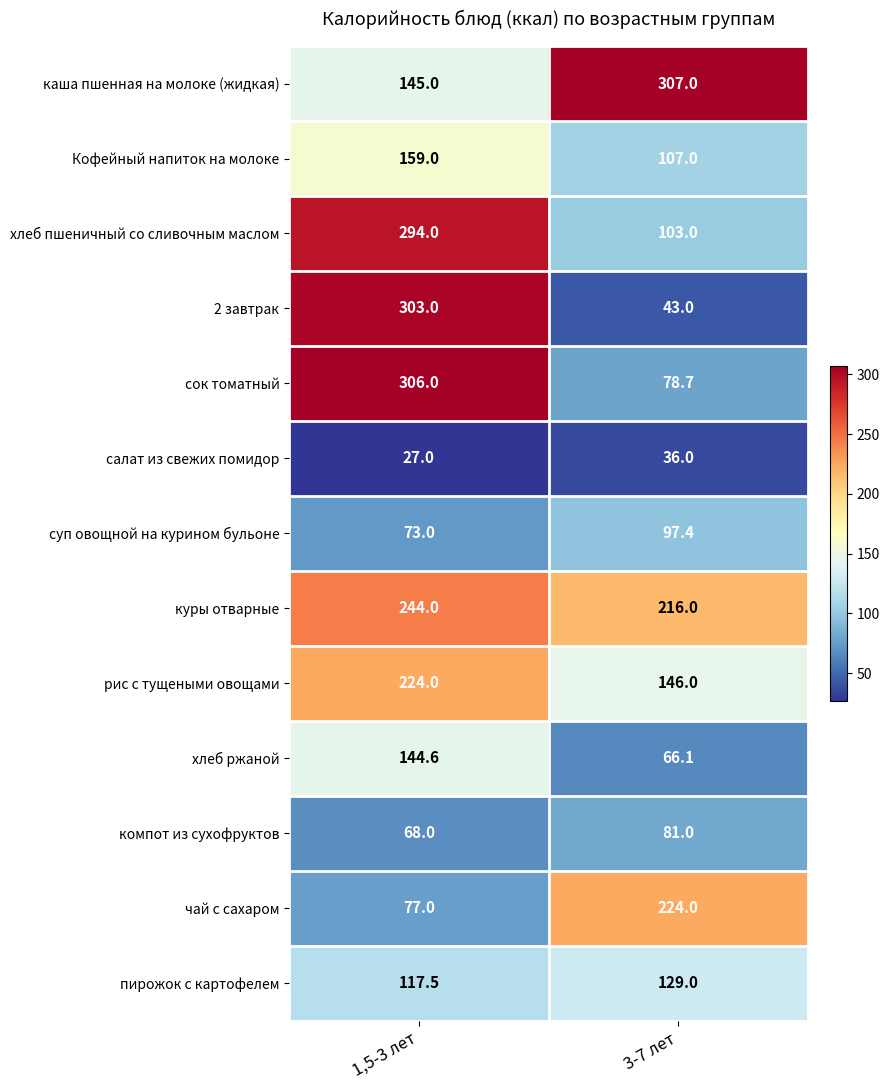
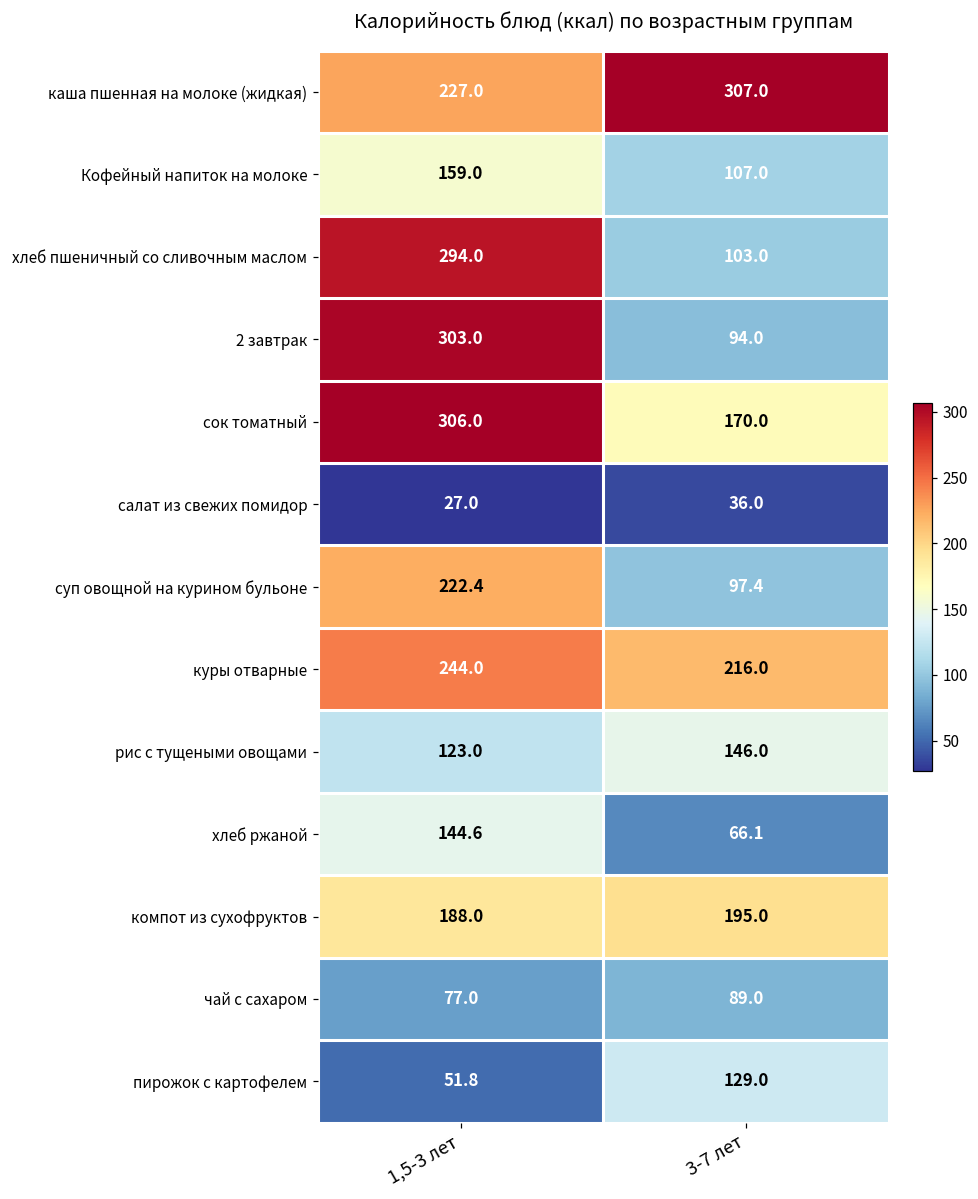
каша пшенная на молоке (жидкая), 1,5-3 лет: 145.0 -> 227.0
2 завтрак, 3-7 лет: 43.0 -> 94.0
сок томатный, 3-7 лет: 78.7 -> 170.0
суп овощной на курином бульоне, 1,5-3 лет: 73.0 -> 222.4
рис с тущеными овощами, 1,5-3 лет: 224.0 -> 123.0
компот из сухофруктов, 1,5-3 лет: 68.0 -> 188.0
компот из сухофруктов, 3-7 лет: 81.0 -> 195.0
чай с сахаром, 3-7 лет: 224.0 -> 89.0
пирожок с картофелем, 1,5-3 лет: 117.5 -> 51.8
